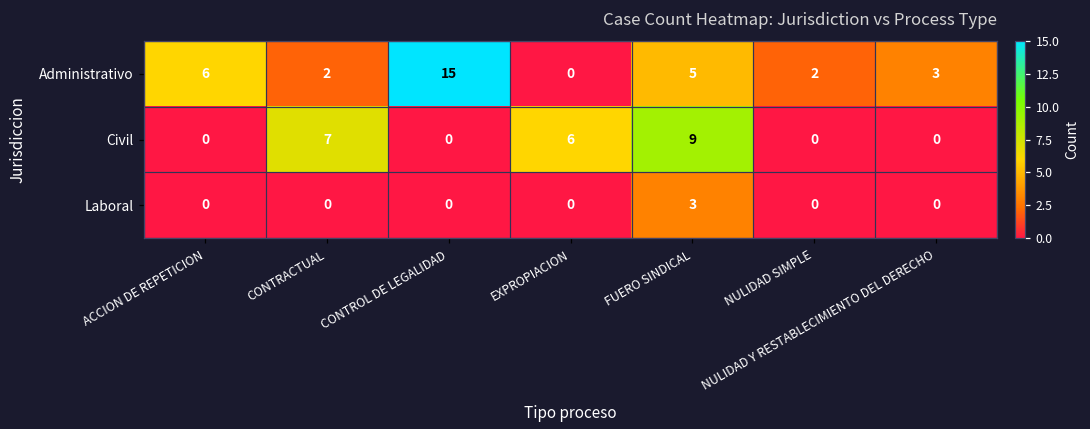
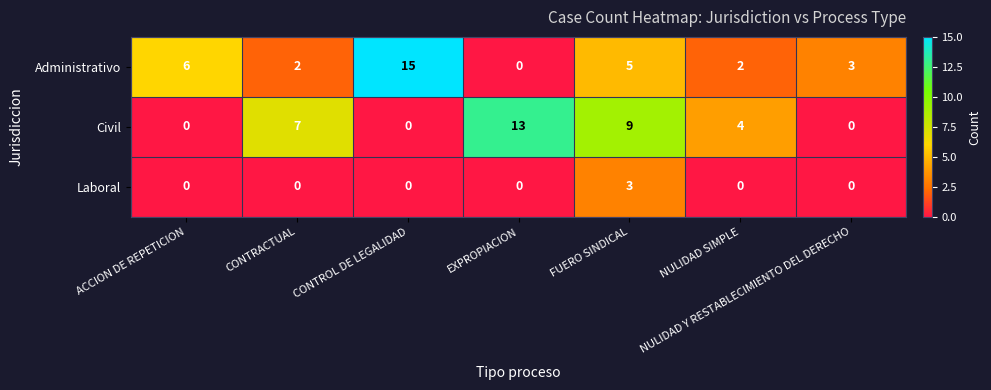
Civil, EXPROPIACION: 6 -> 13
Civil, NULIDAD SIMPLE: 0 -> 4
